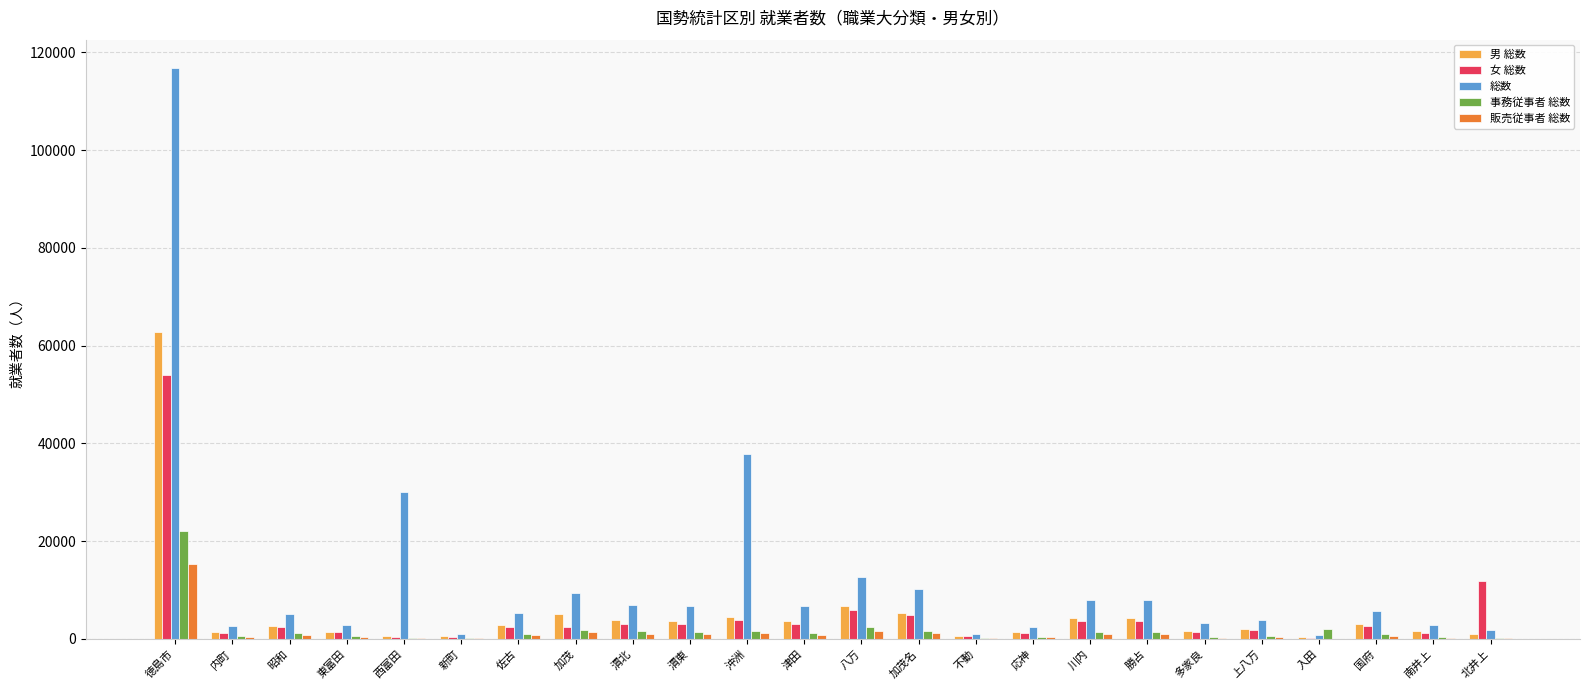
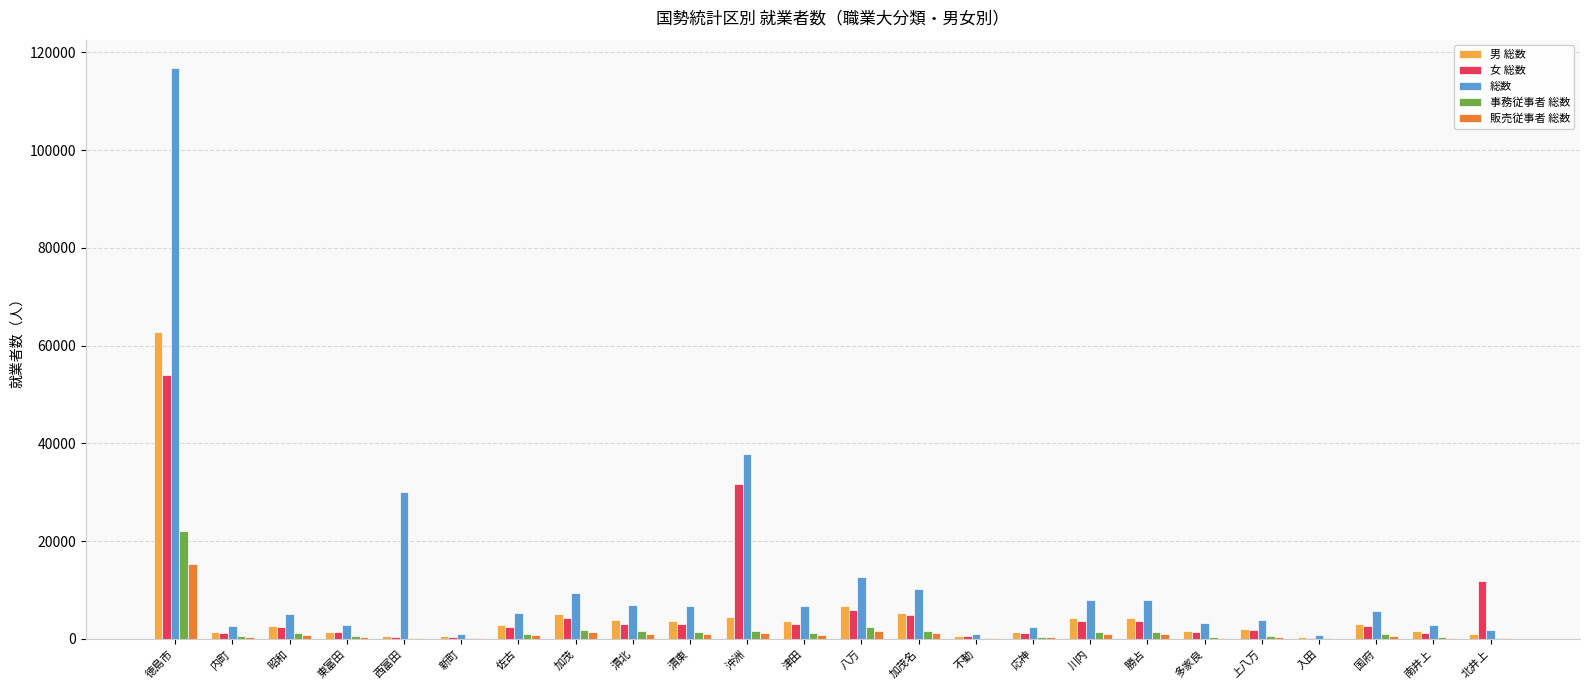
女 総数, 加茂: 2000 -> 4000
女 総数, 沖洲: 4000 -> 32000
事務従事者 総数, 入田: 2000 -> 0
